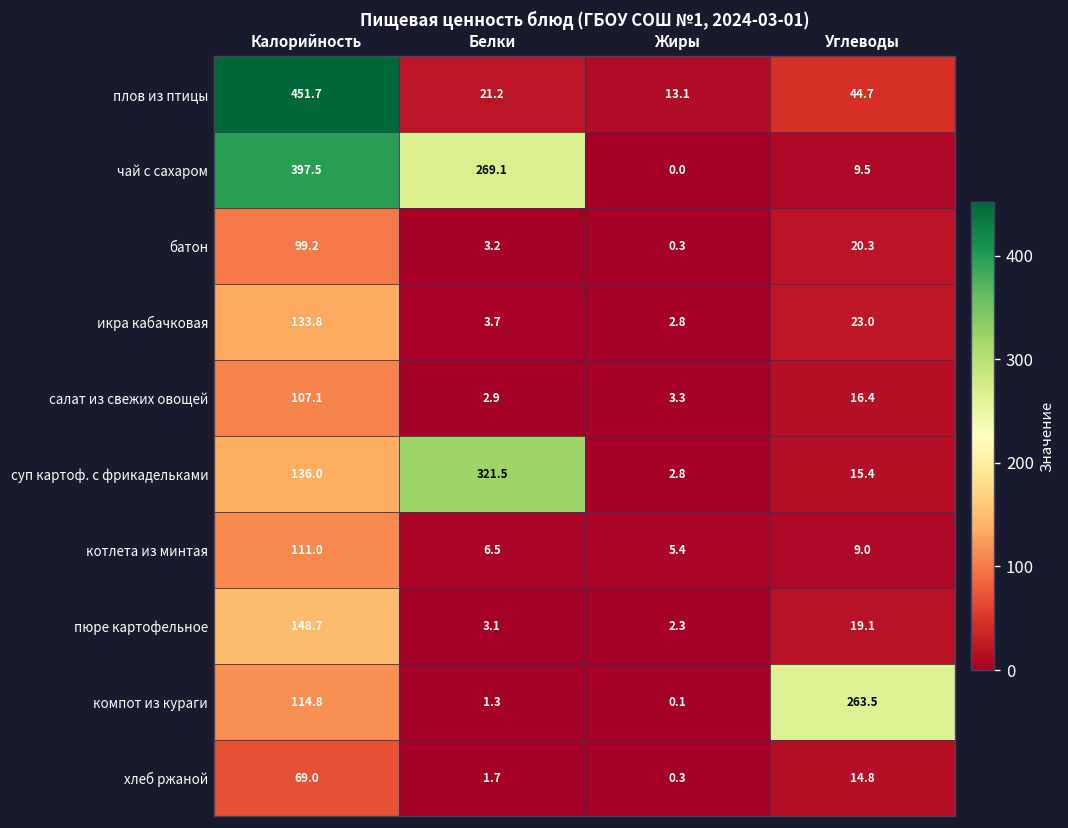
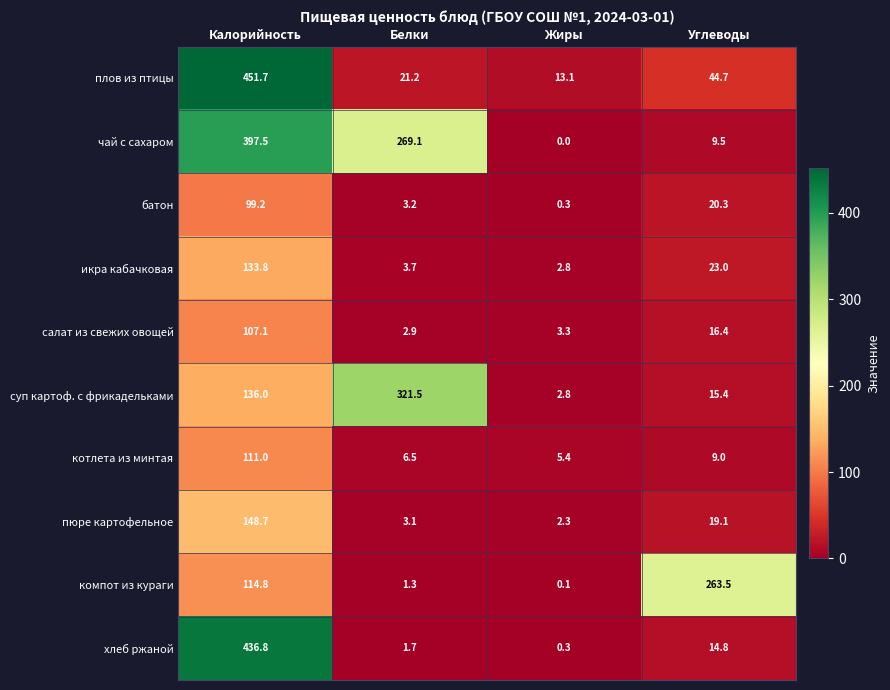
хлеб ржаной, Калорийность: 69.0 -> 436.8
